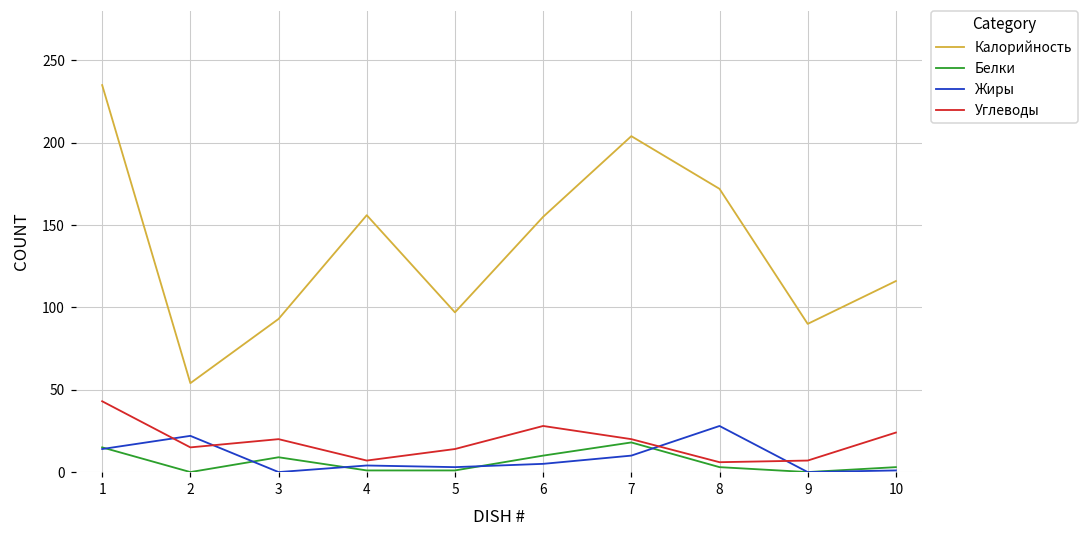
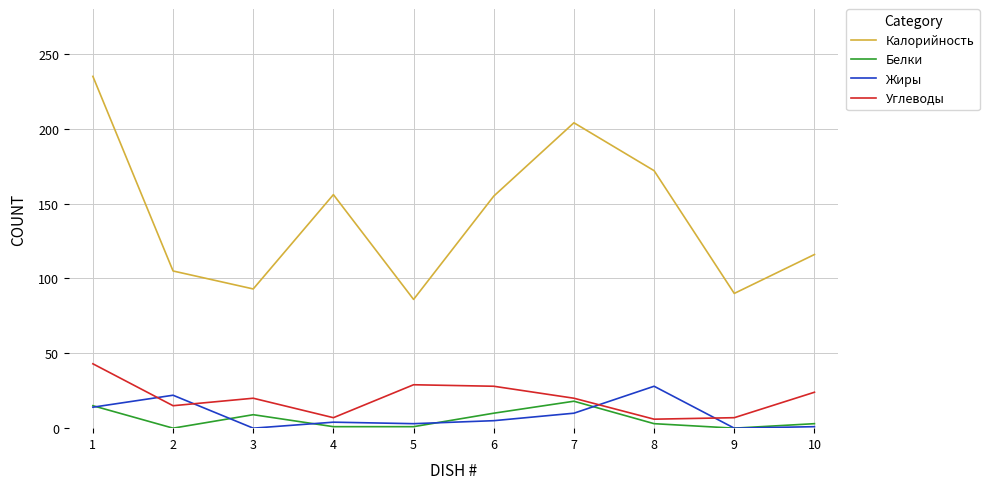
Калорийность, 2: 54 -> 105
Калорийность, 5: 97 -> 86
Углеводы, 5: 14 -> 29
